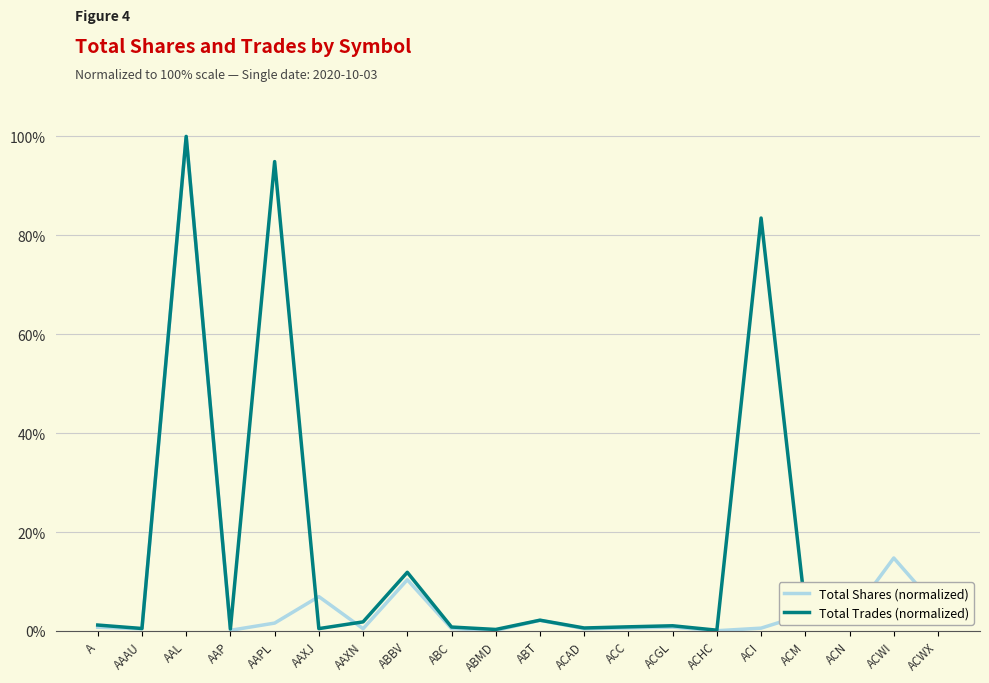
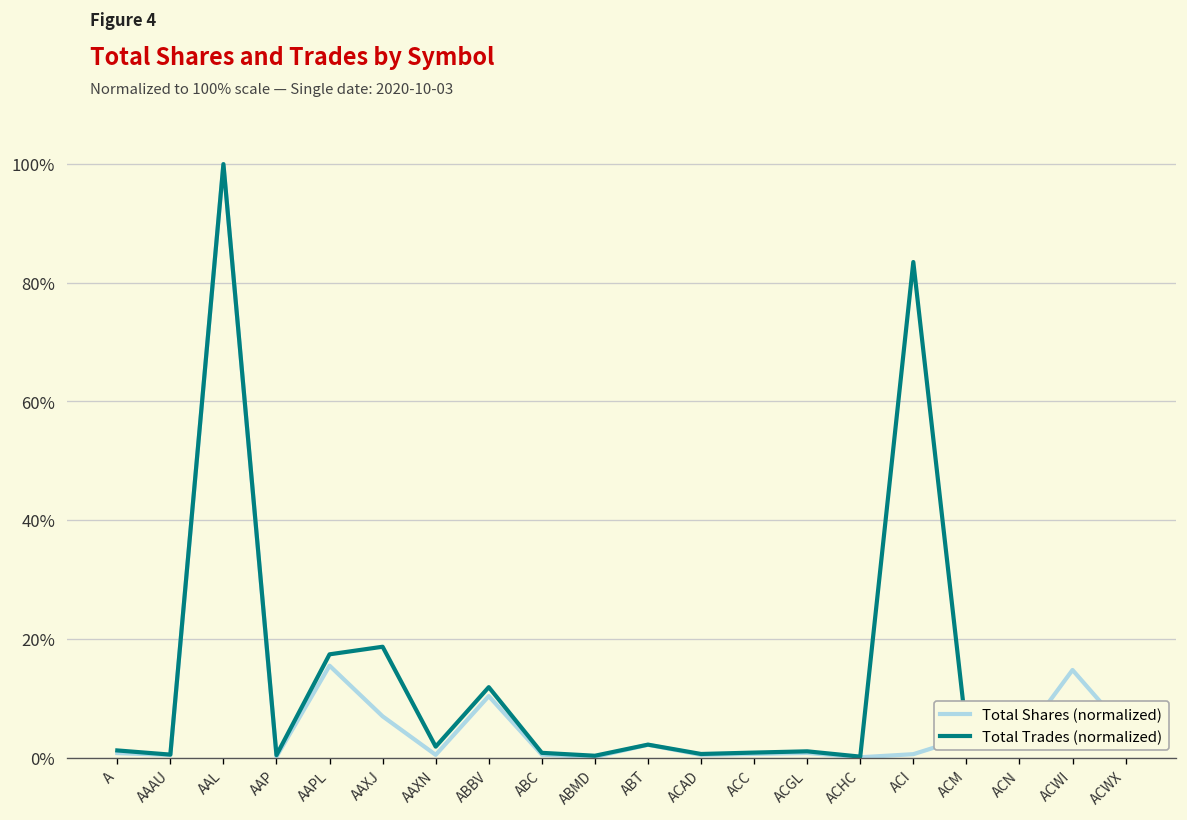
Total Shares (normalized), AAPL: 2% -> 15%
Total Trades (normalized), AAPL: 95% -> 17%
Total Trades (normalized), AAXJ: 0% -> 19%
